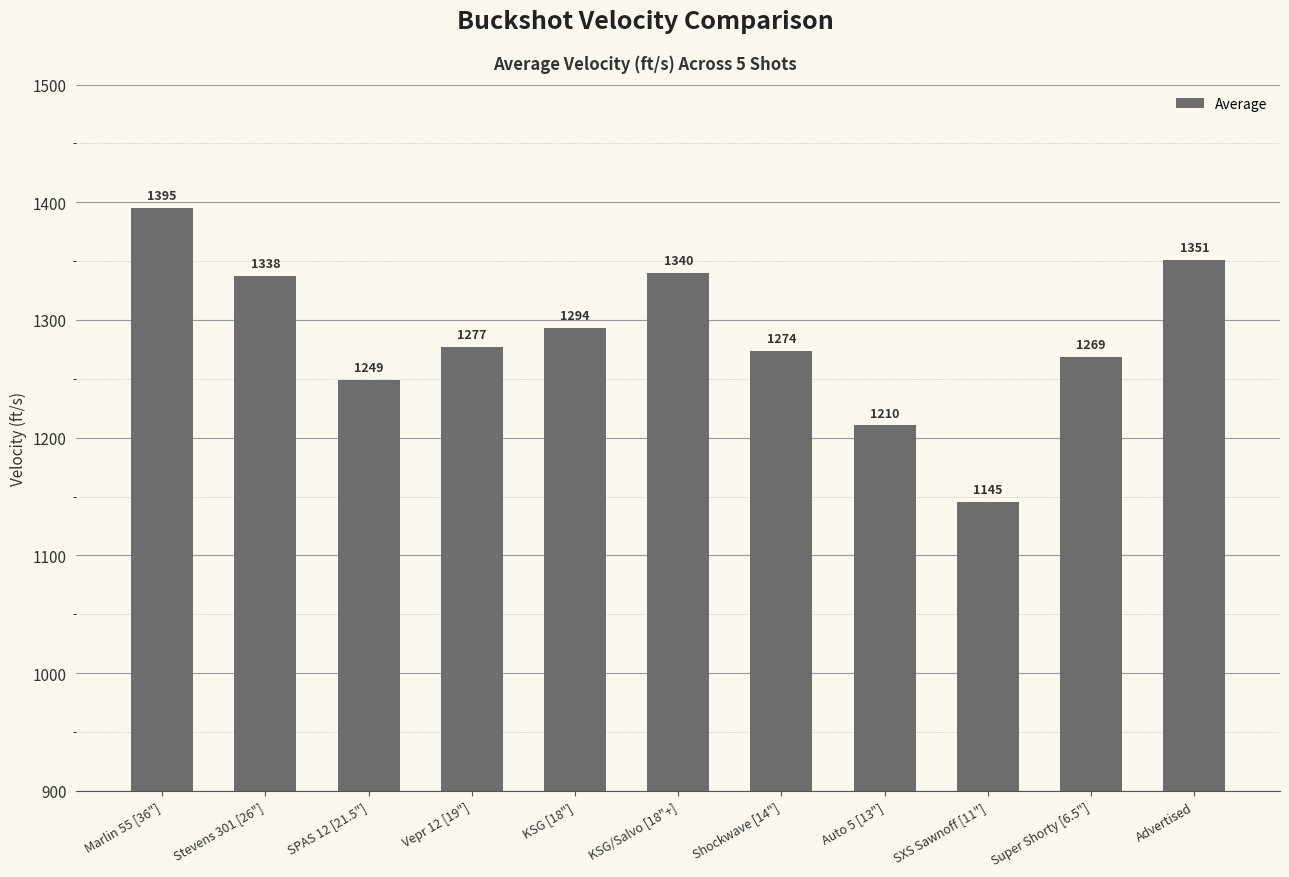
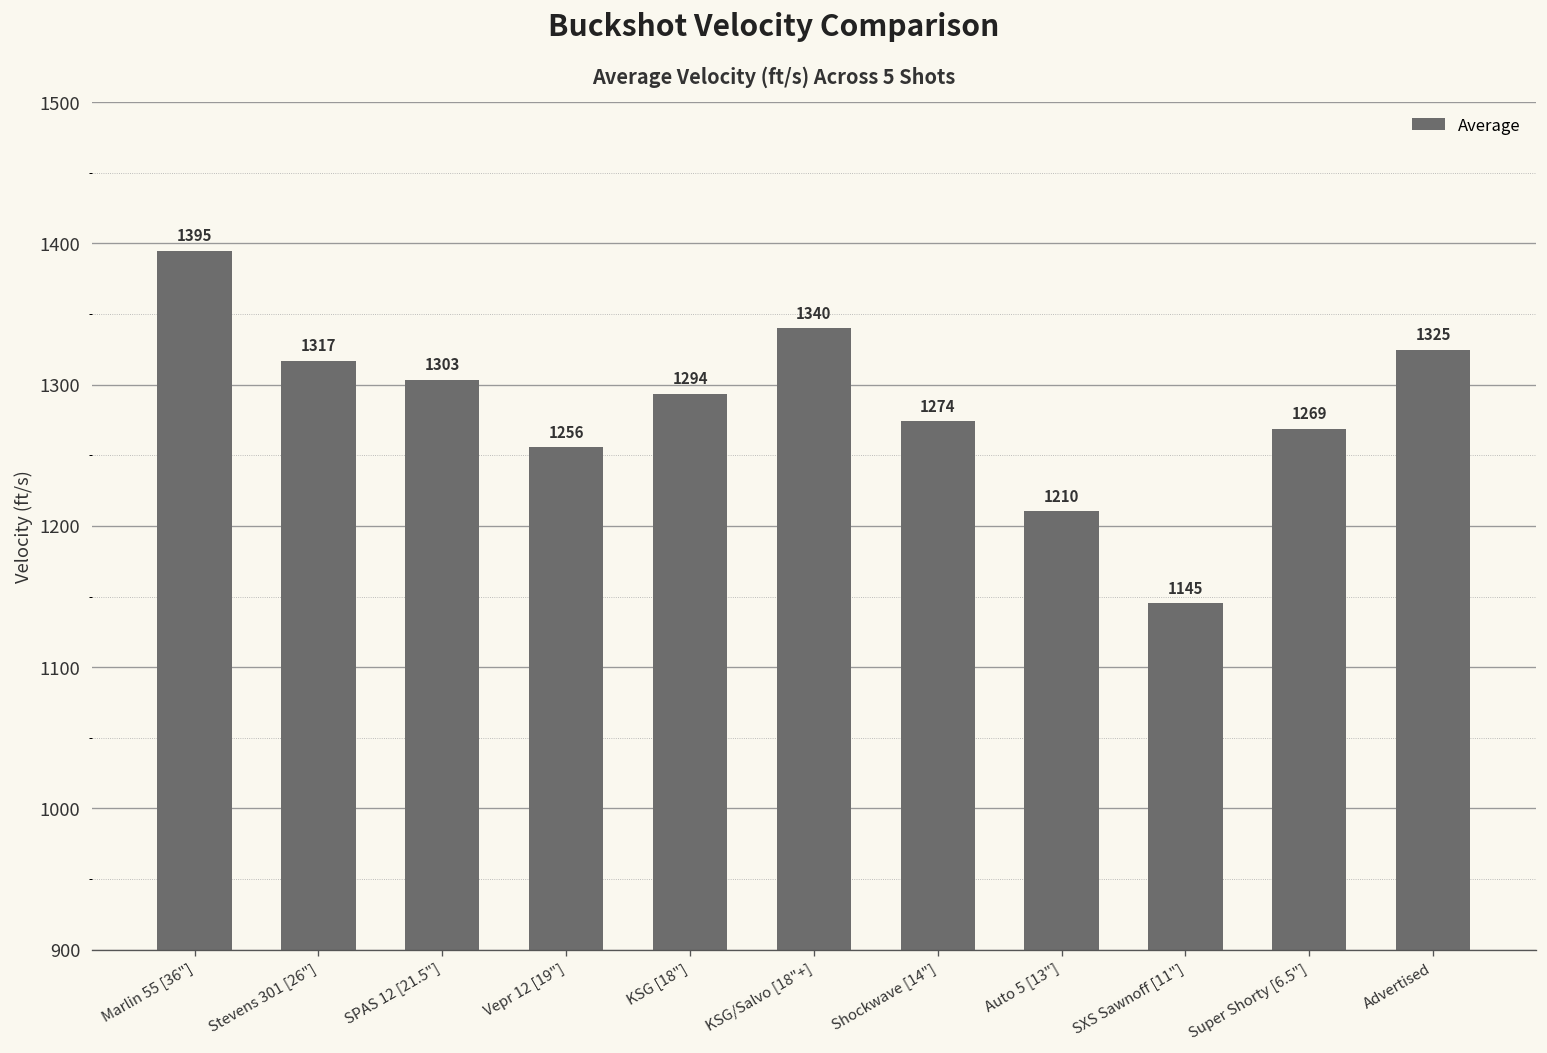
Stevens 301 [26"]: 1338 -> 1317
SPAS 12 [21.5"]: 1249 -> 1303
Vepr 12 [19"]: 1277 -> 1256
Advertised: 1351 -> 1325
